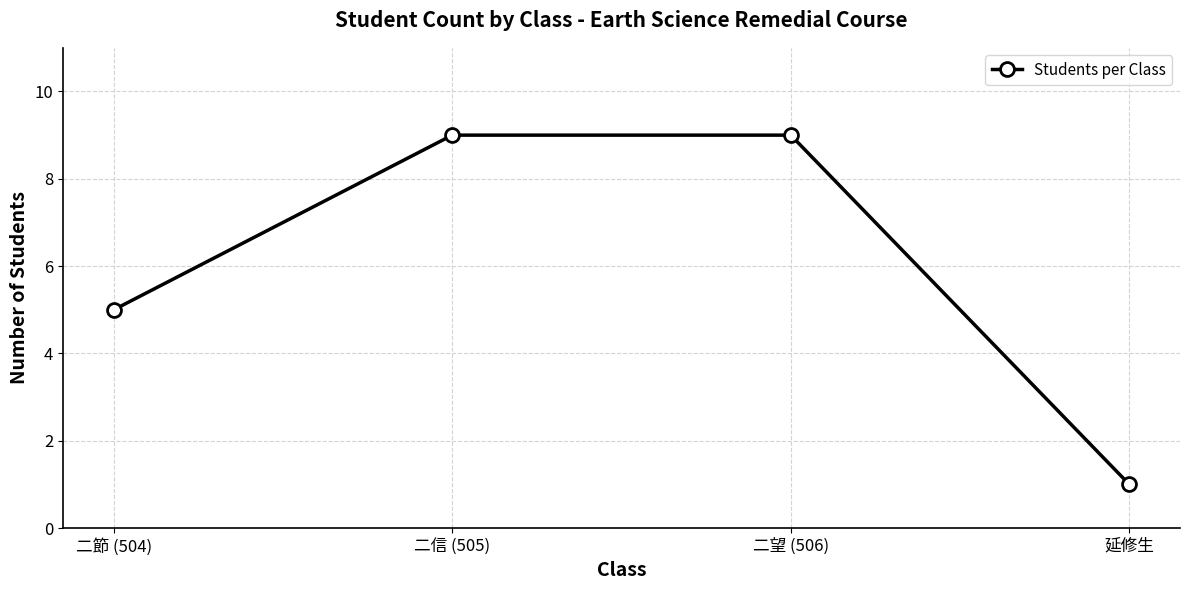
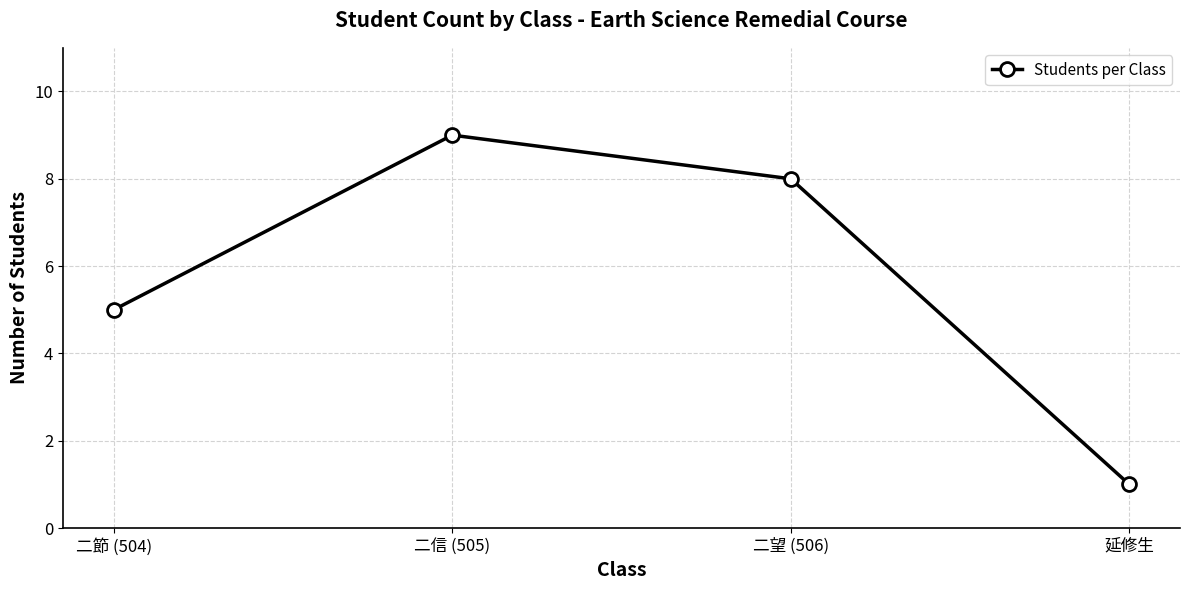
二望 (506): 9 -> 8
